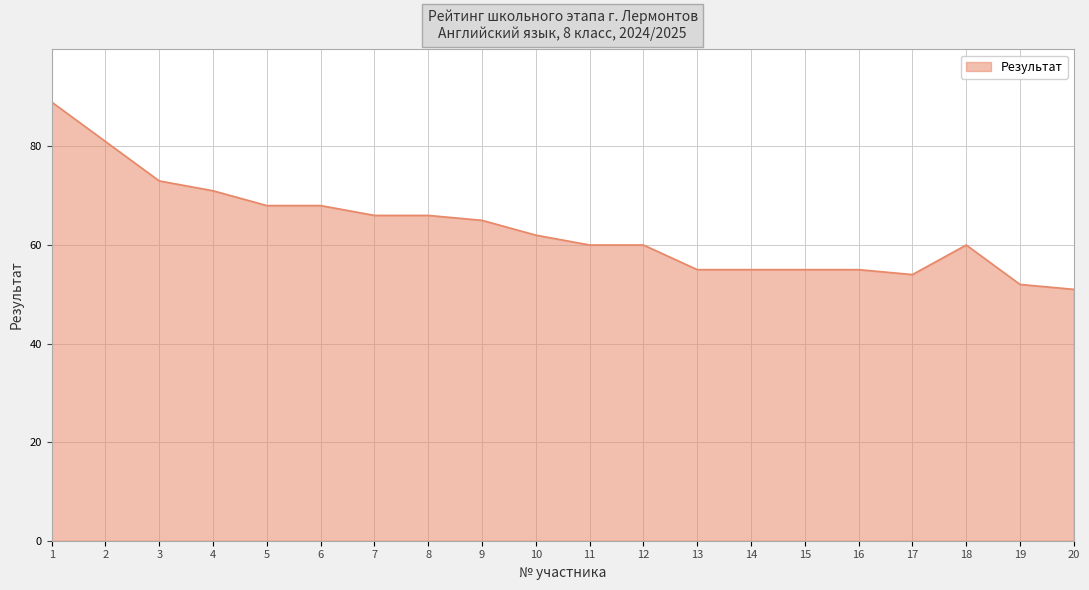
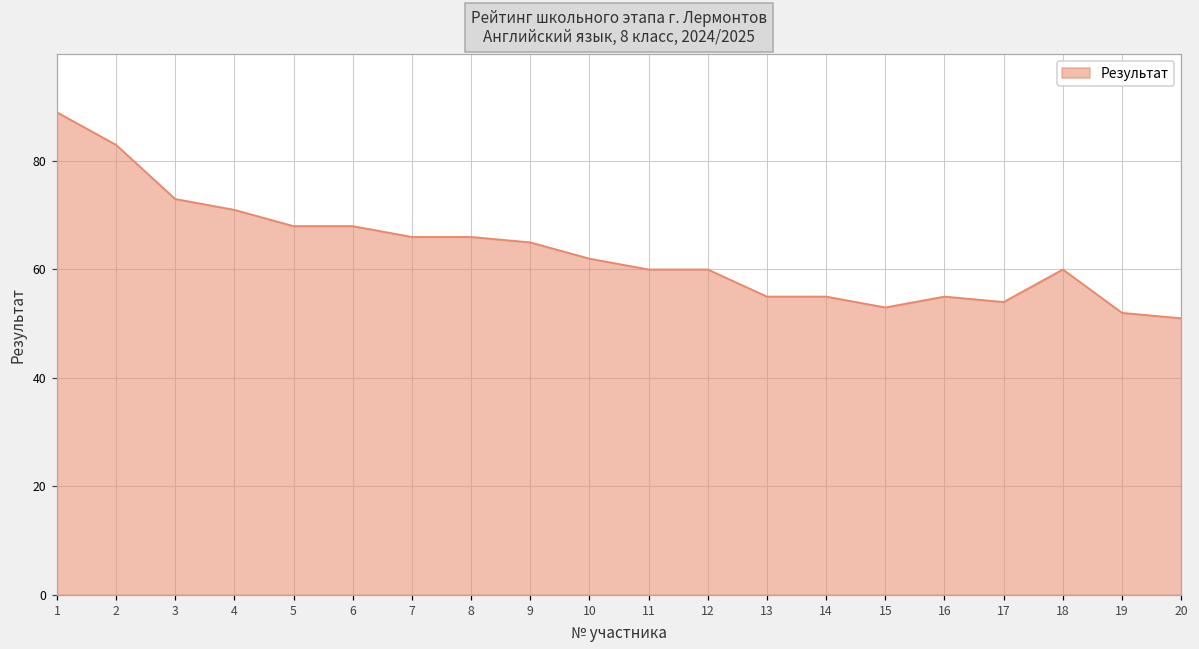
2: 81 -> 83
15: 55 -> 53
